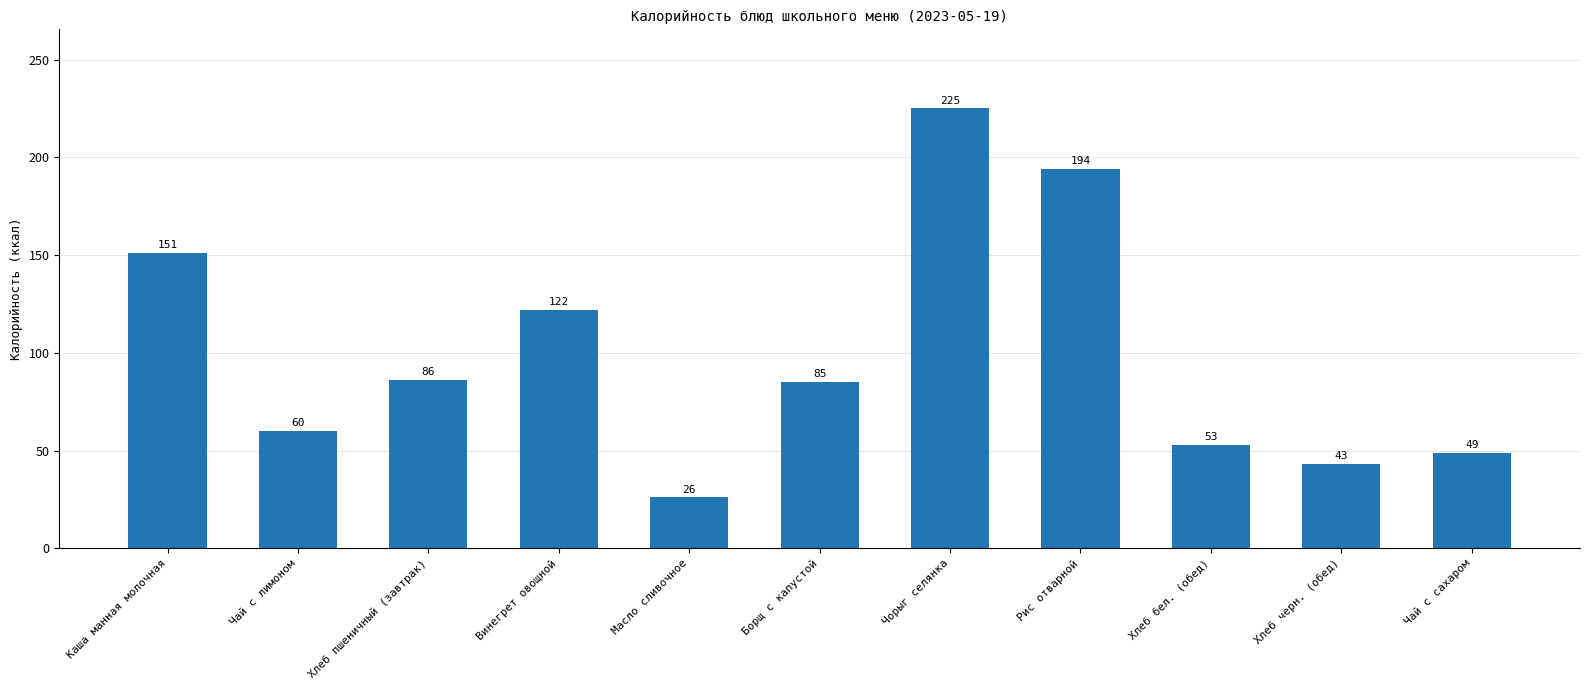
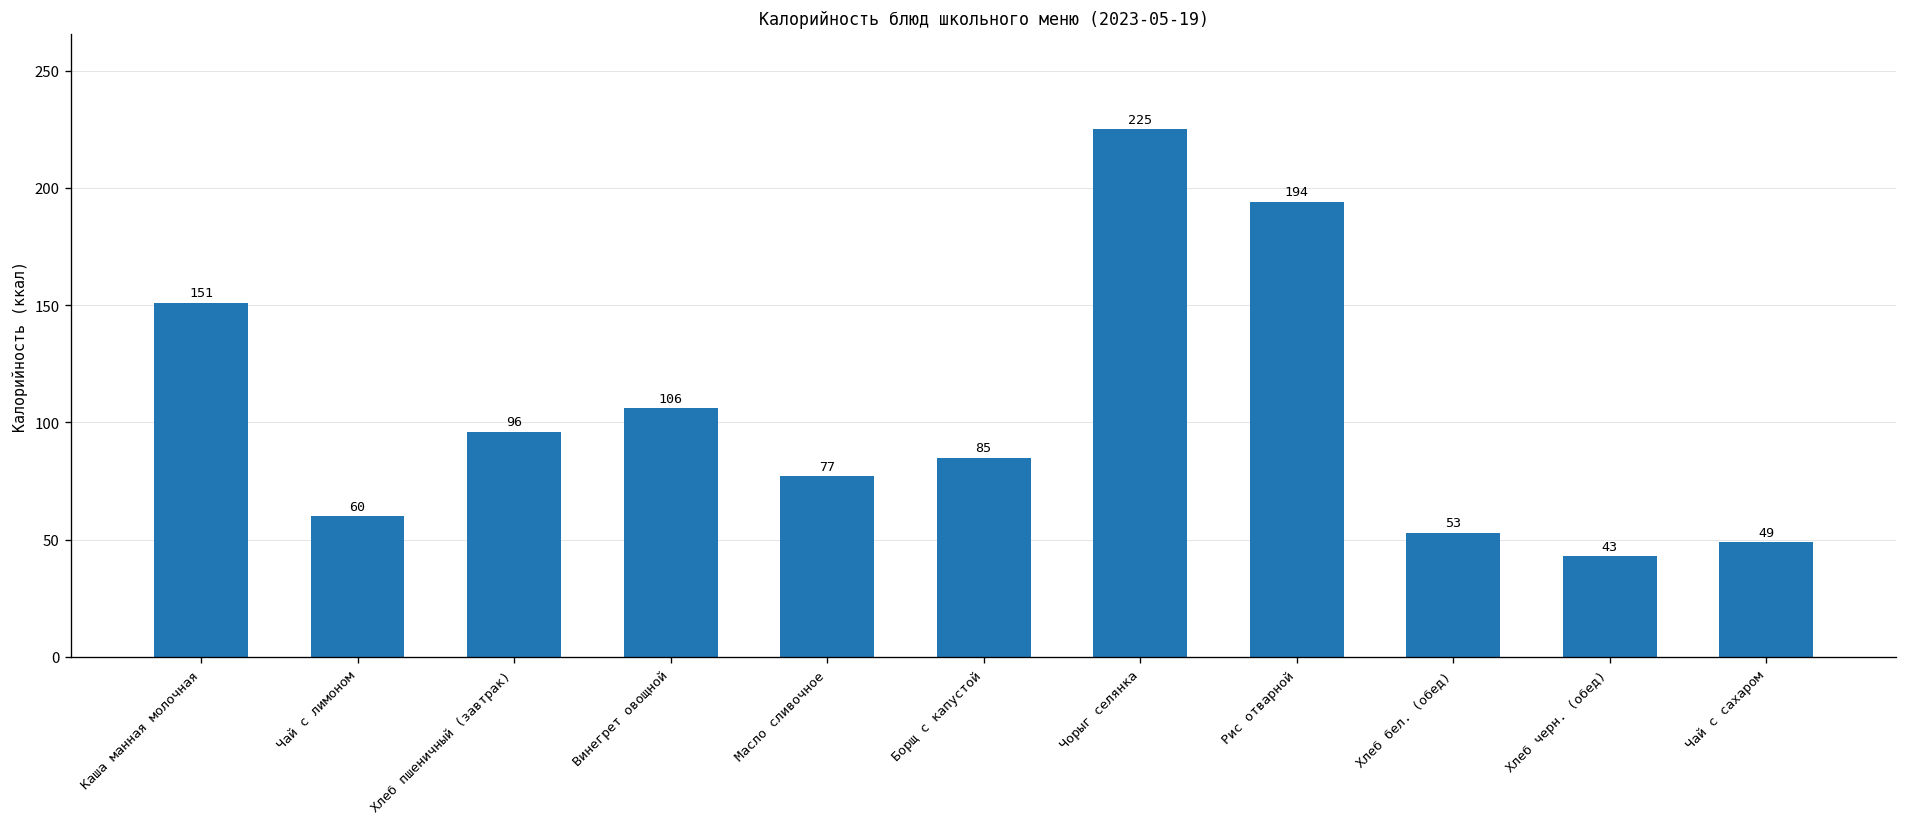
Хлеб пшеничный (завтрак): 86 -> 96
Винегрет овощной: 122 -> 106
Масло сливочное: 26 -> 77
